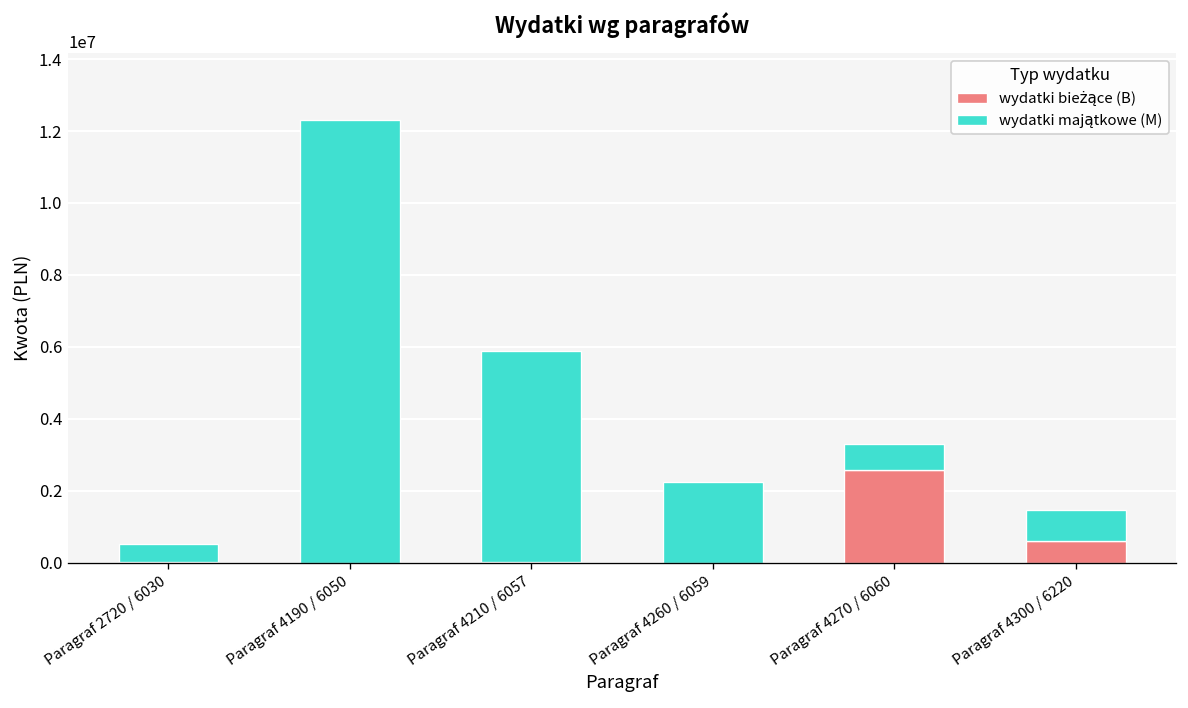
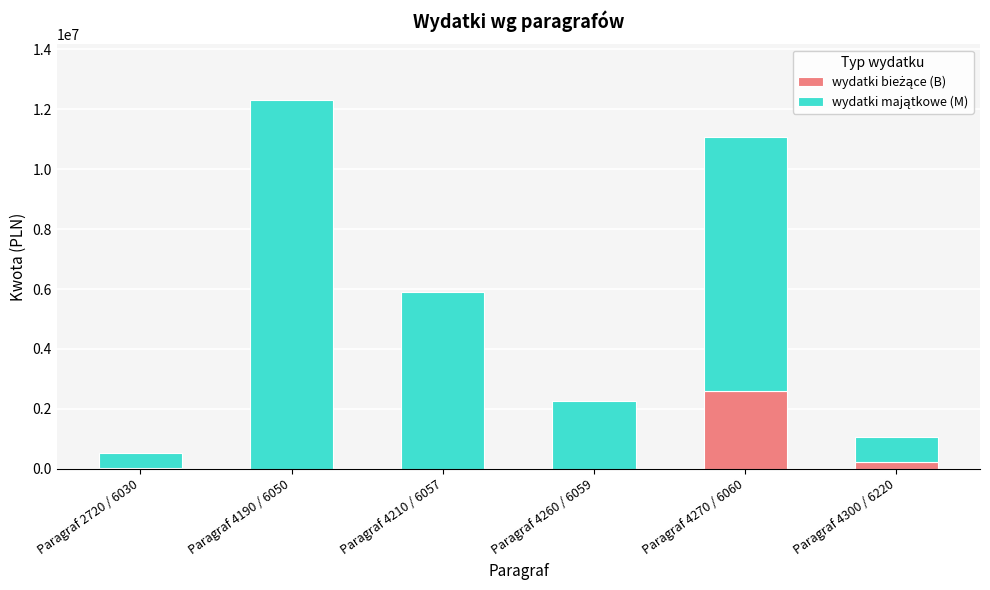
wydatki majątkowe (M), Paragraf 4270 / 6060: 700000 -> 8500000
wydatki bieżące (B), Paragraf 4300 / 6220: 600000 -> 200000
